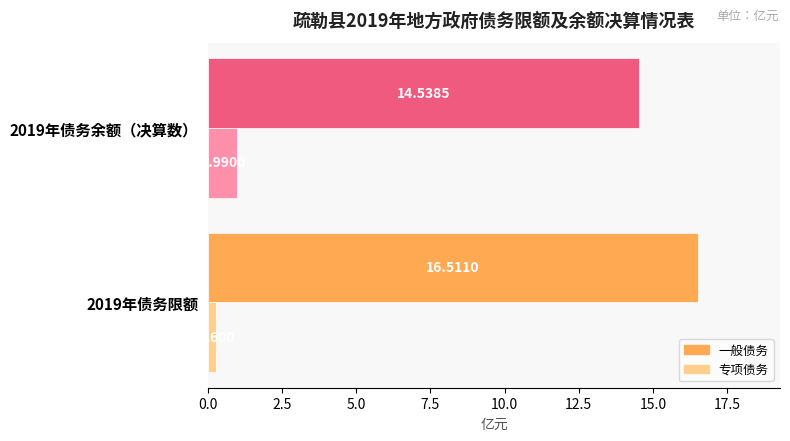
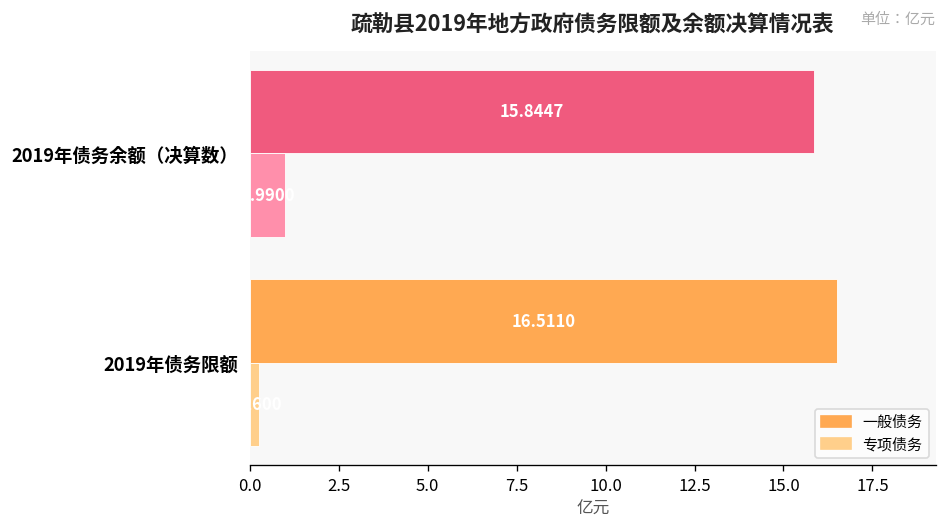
一般债务, 2019年债务余额（决算数）: 14.5385 -> 15.8447
